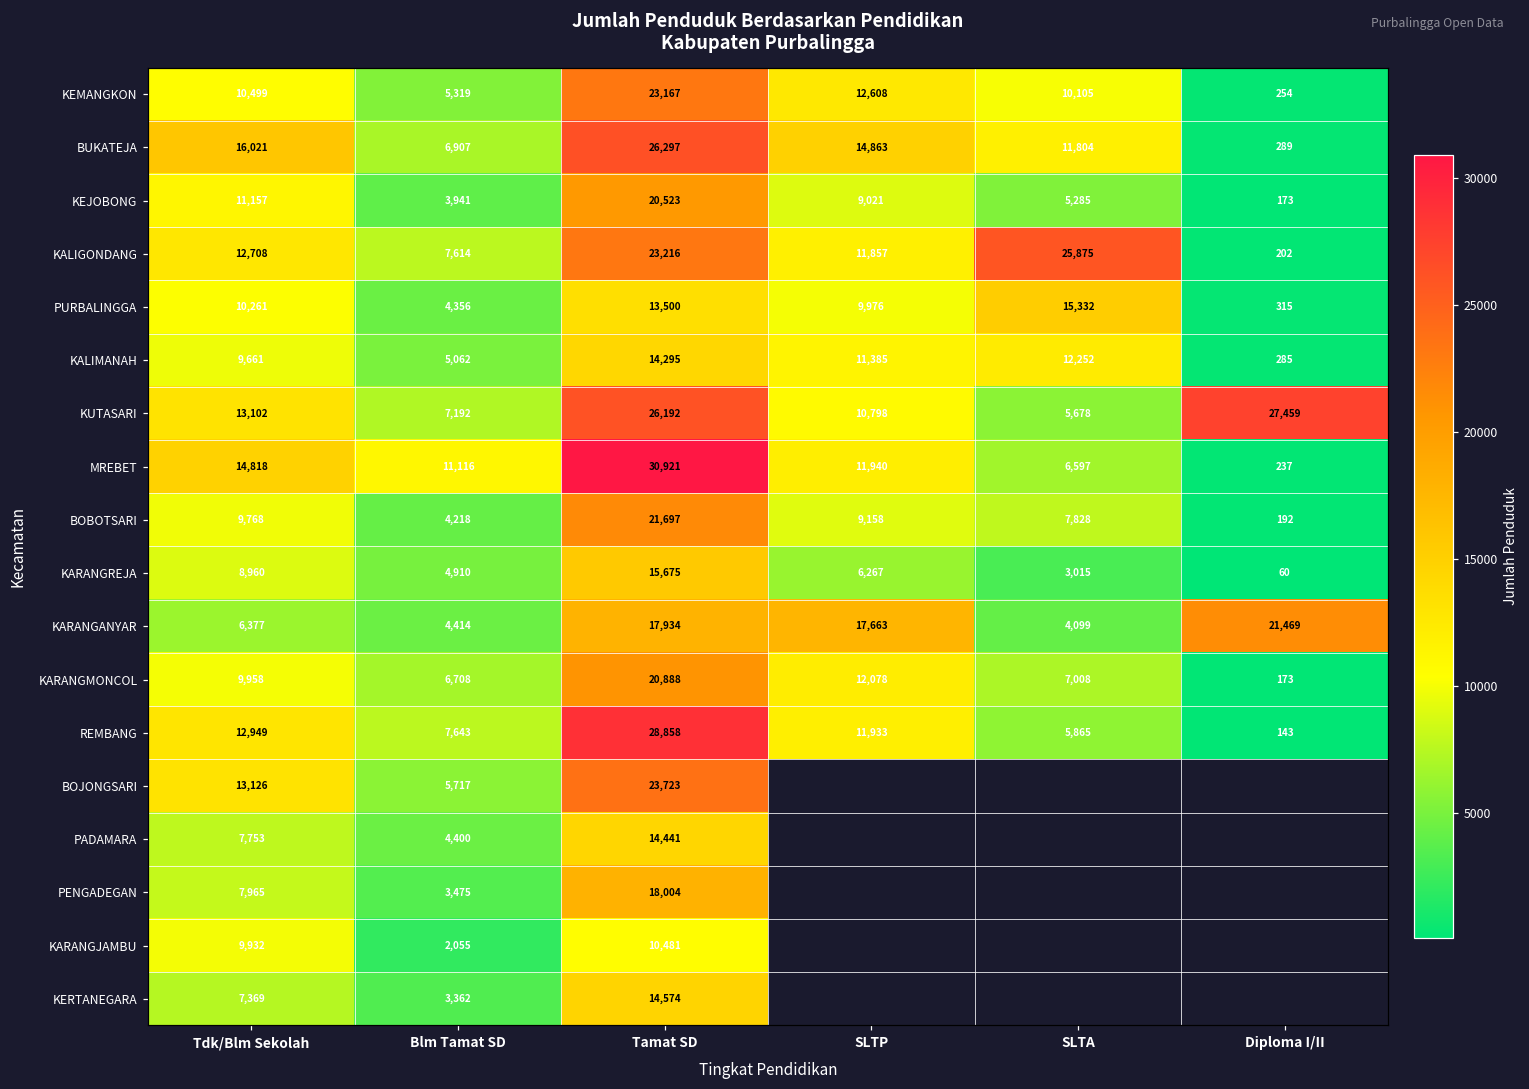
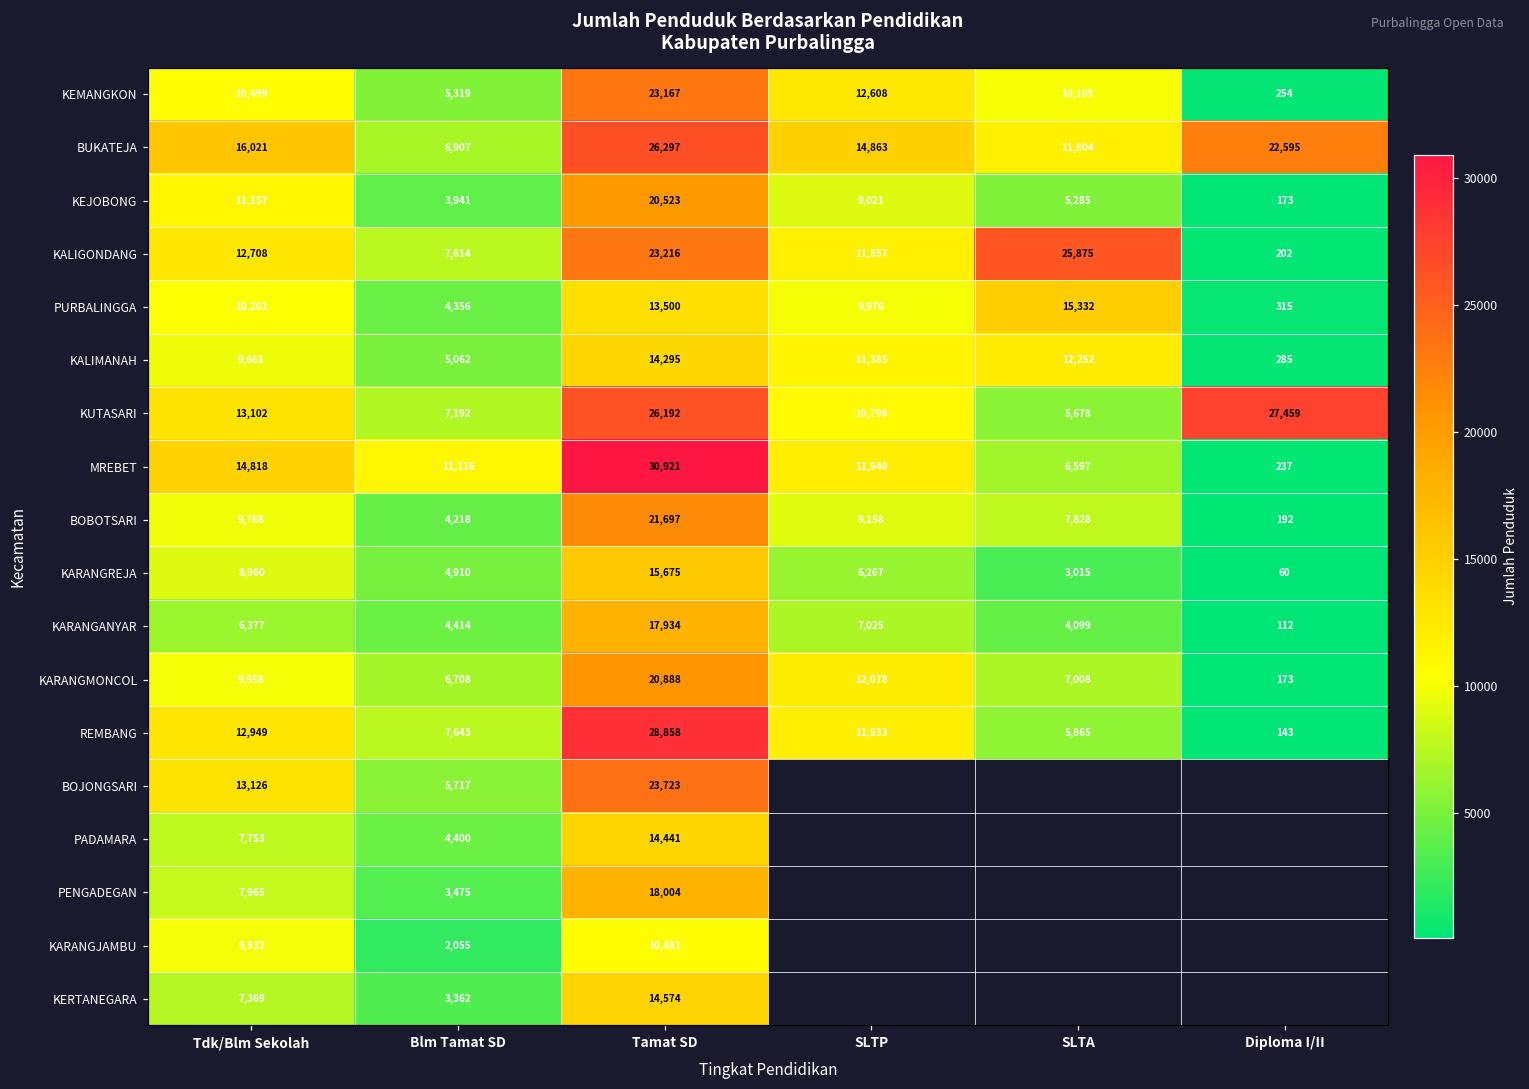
BUKATEJA, Diploma I/II: 289 -> 22,595
KARANGANYAR, SLTP: 17,663 -> 7,025
KARANGANYAR, Diploma I/II: 21,469 -> 112
